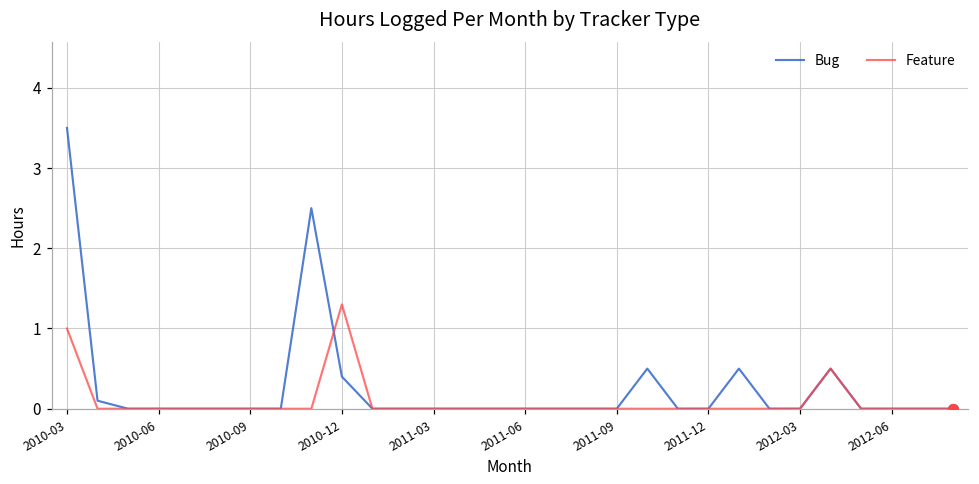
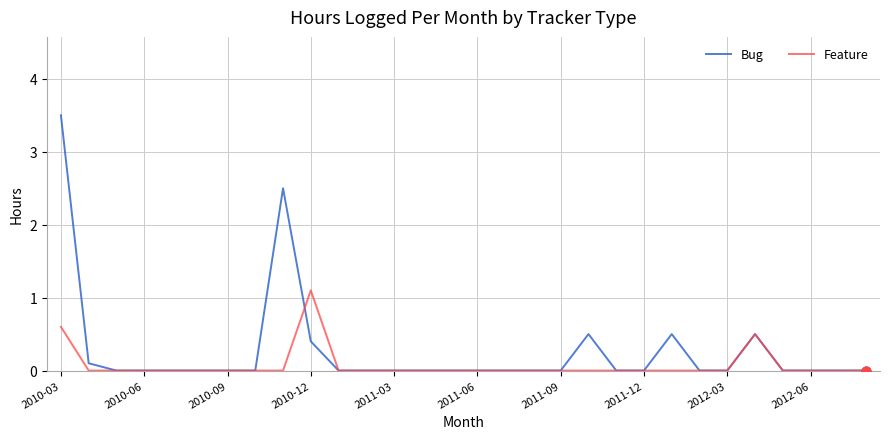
Feature, 2010-03: 1.0 -> 0.6
Feature, 2010-12: 1.3 -> 1.1
